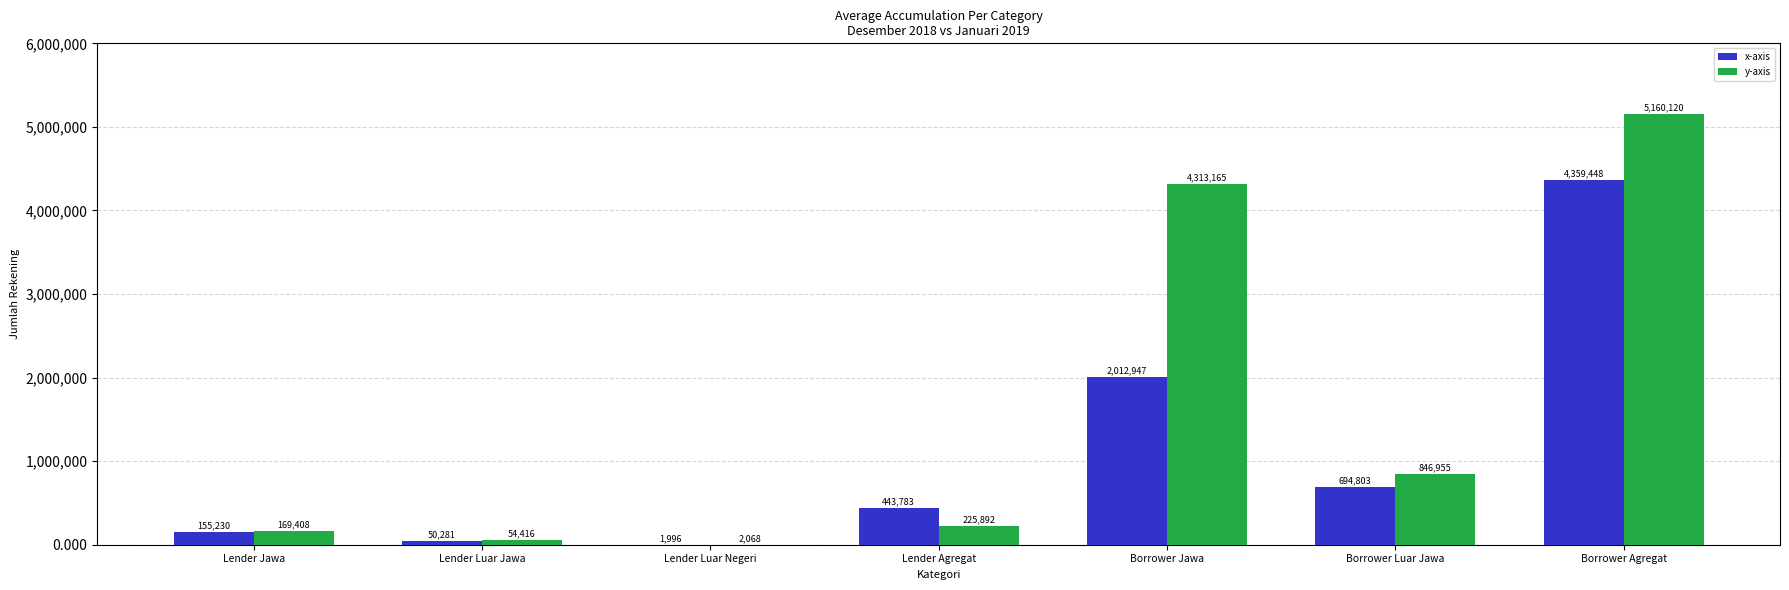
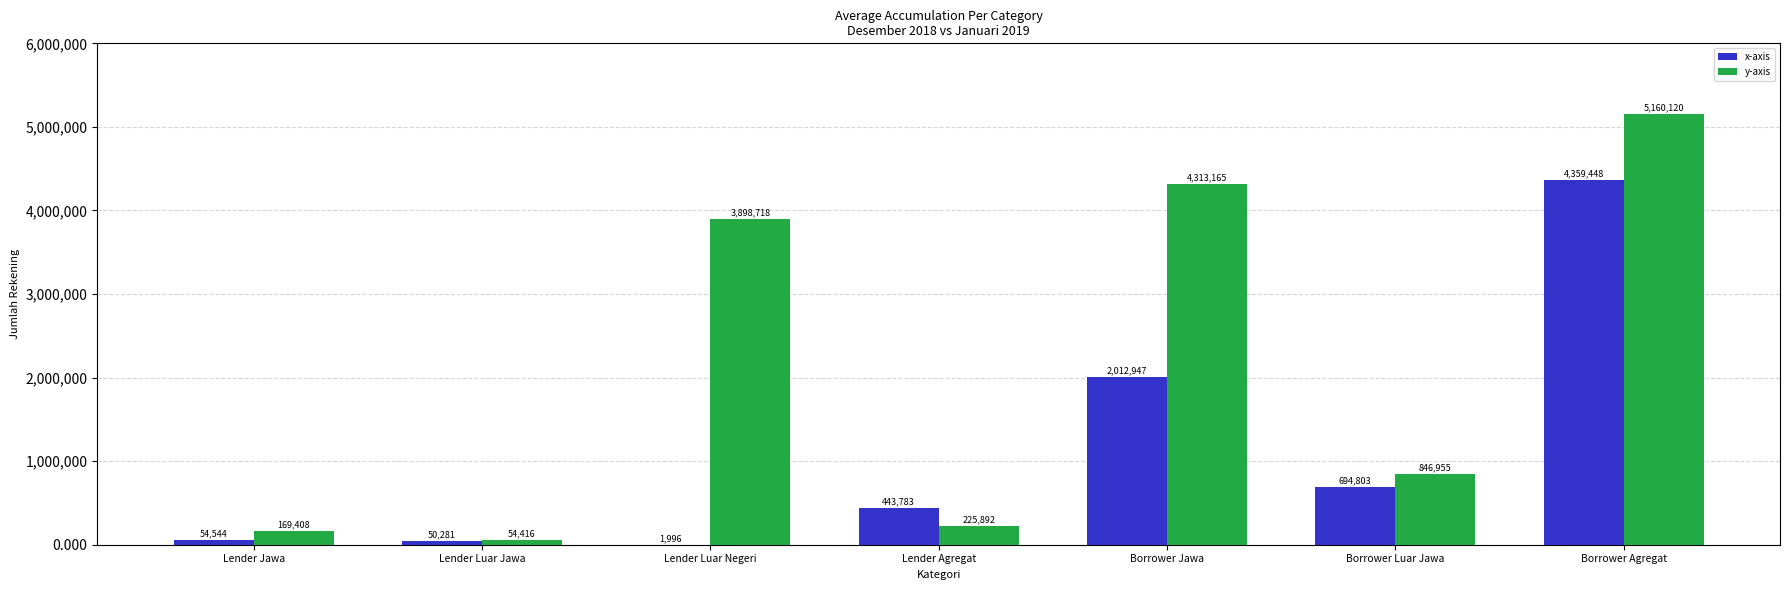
x-axis, Lender Jawa: 155,230 -> 54,544
y-axis, Lender Luar Negeri: 2,068 -> 3,898,718
